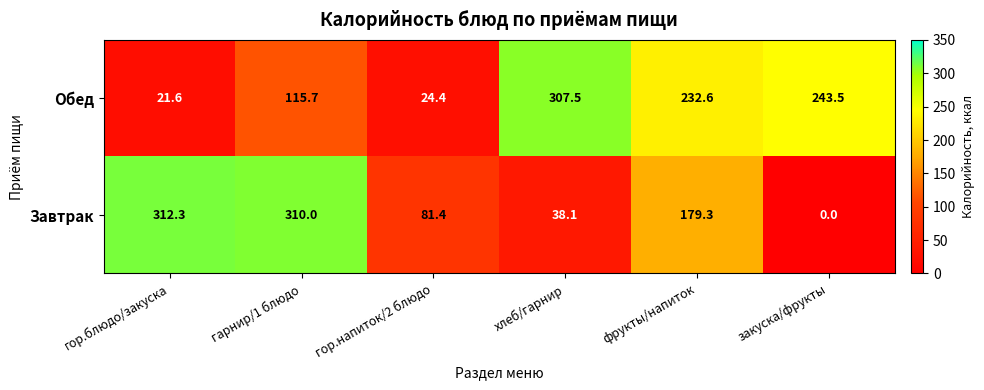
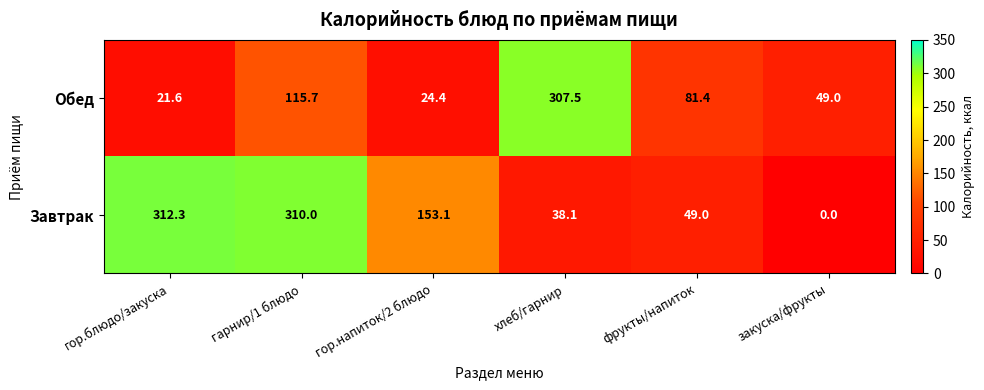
Обед, фрукты/напиток: 232.6 -> 81.4
Обед, закуска/фрукты: 243.5 -> 49.0
Завтрак, гор.напиток/2 блюдо: 81.4 -> 153.1
Завтрак, фрукты/напиток: 179.3 -> 49.0
